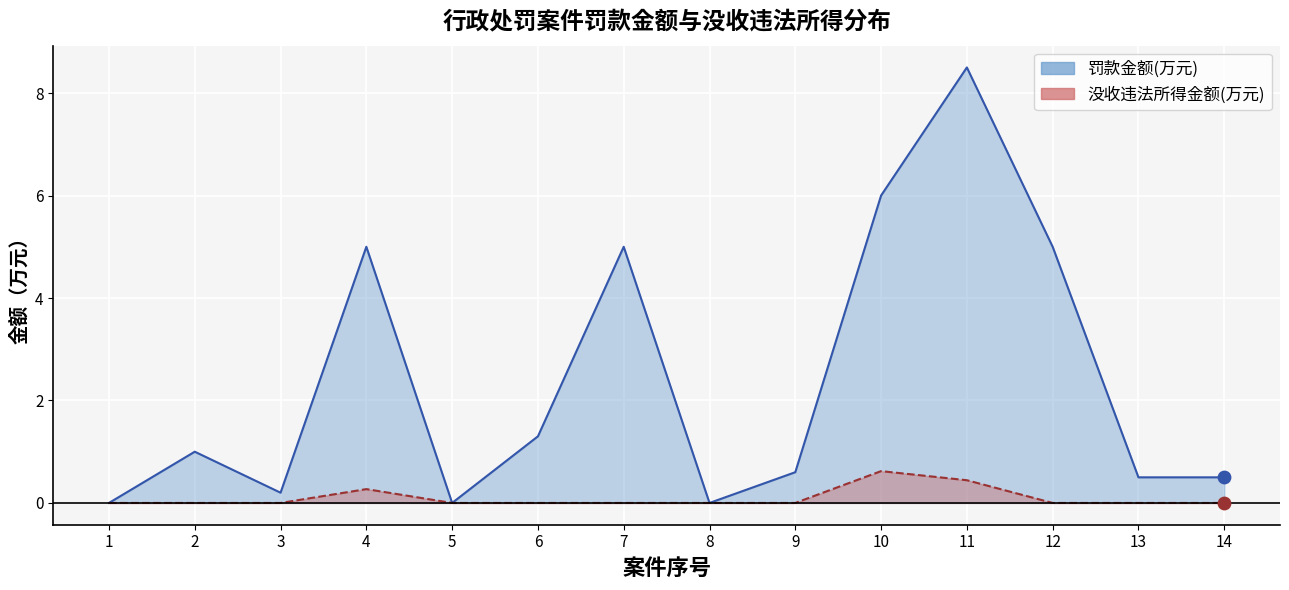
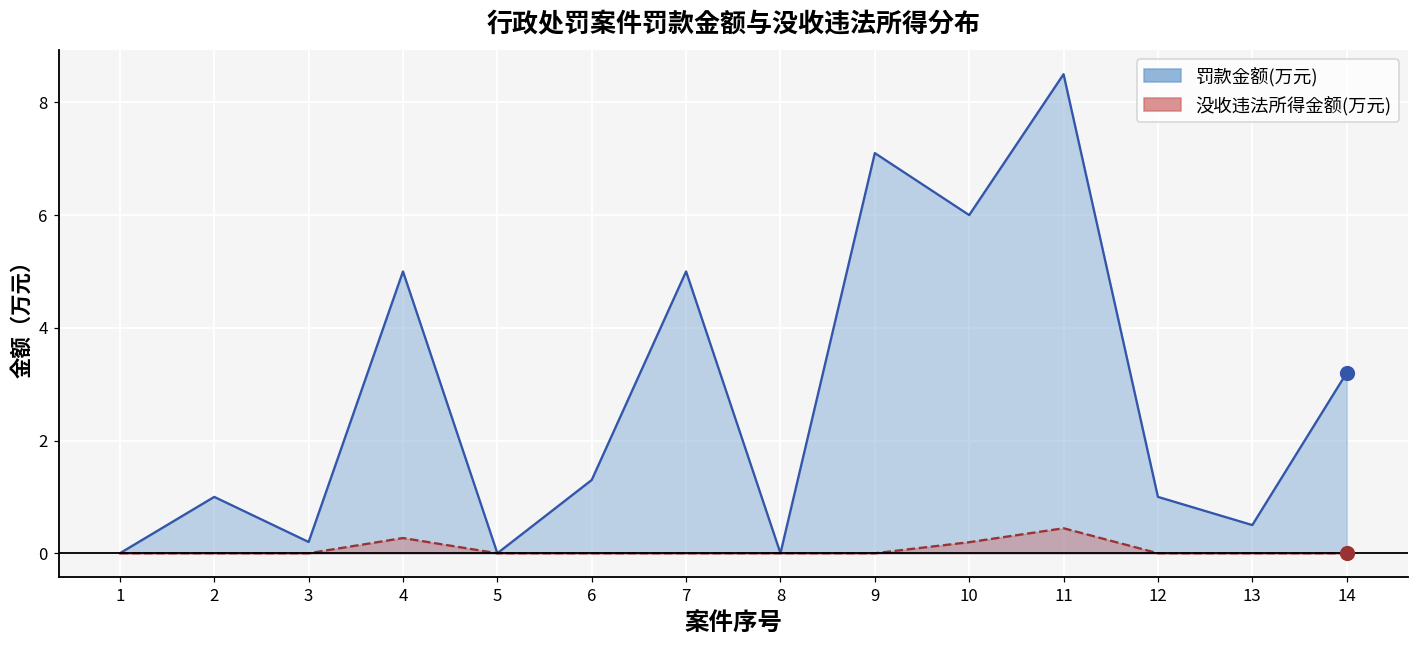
罚款金额(万元), 9: 0.6 -> 7.1
没收违法所得金额(万元), 10: 0.6 -> 0.2
罚款金额(万元), 12: 5 -> 1
罚款金额(万元), 14: 0.5 -> 3.2
